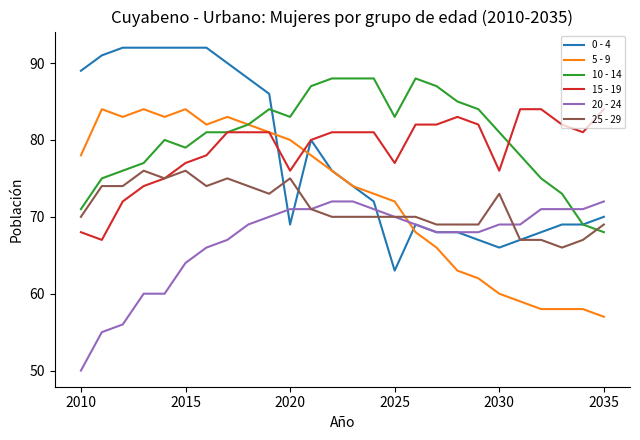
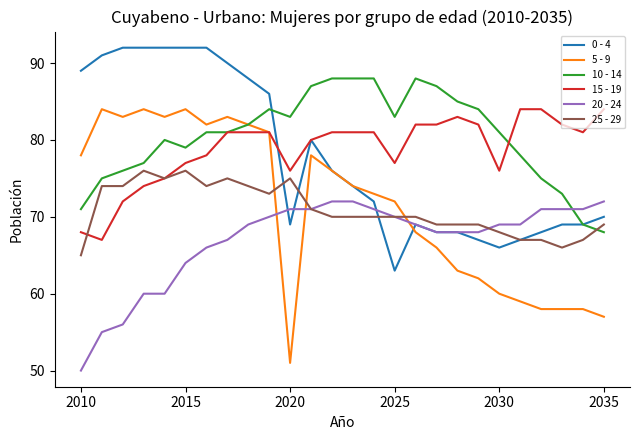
25 - 29, 2010: 70 -> 65
5 - 9, 2020: 80 -> 51
25 - 29, 2030: 73 -> 68
